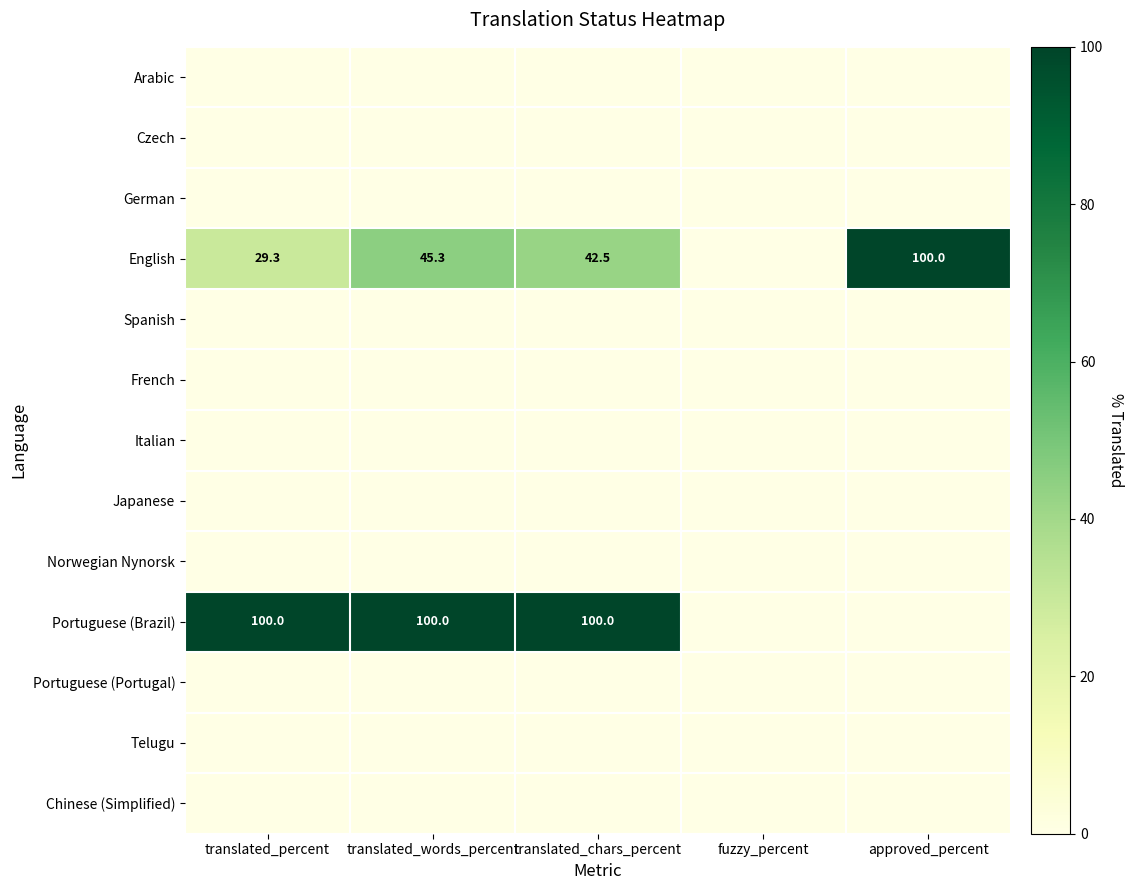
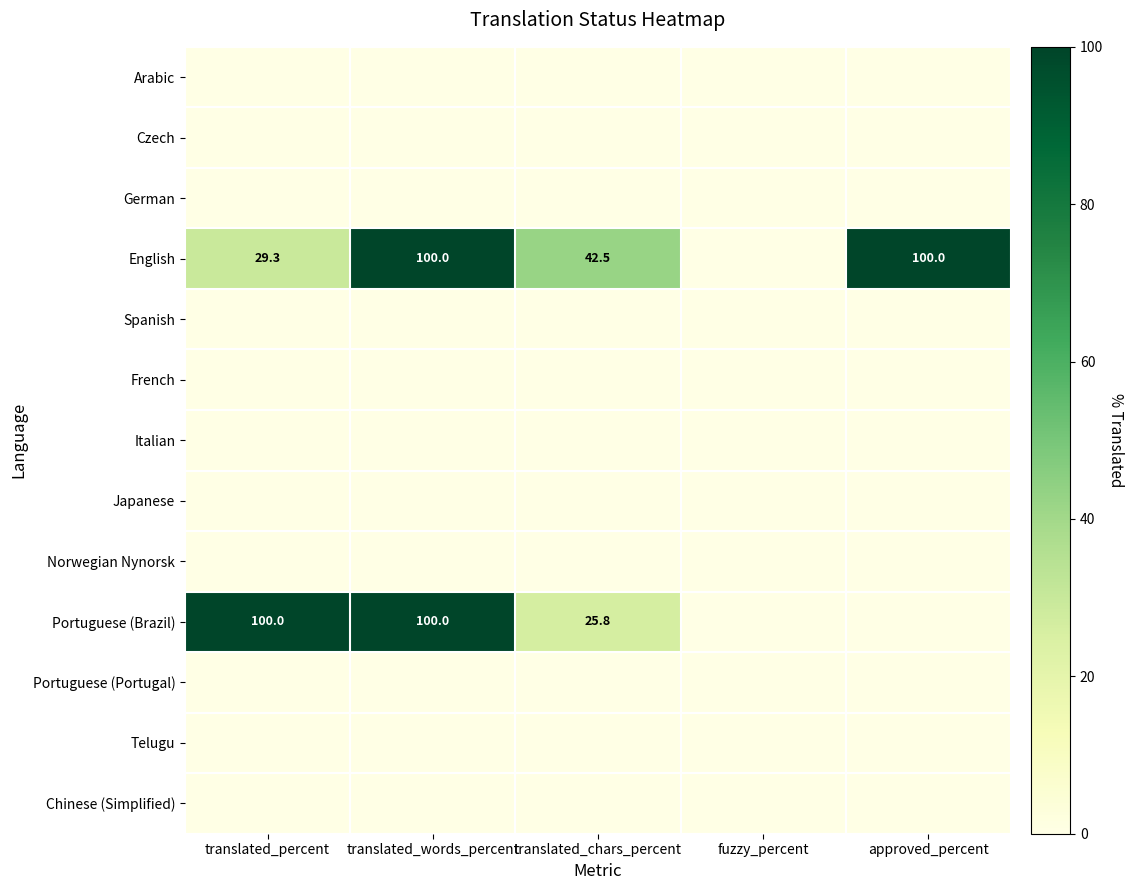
English, translated_words_percent: 45.3 -> 100.0
Portuguese (Brazil), translated_chars_percent: 100.0 -> 25.8
